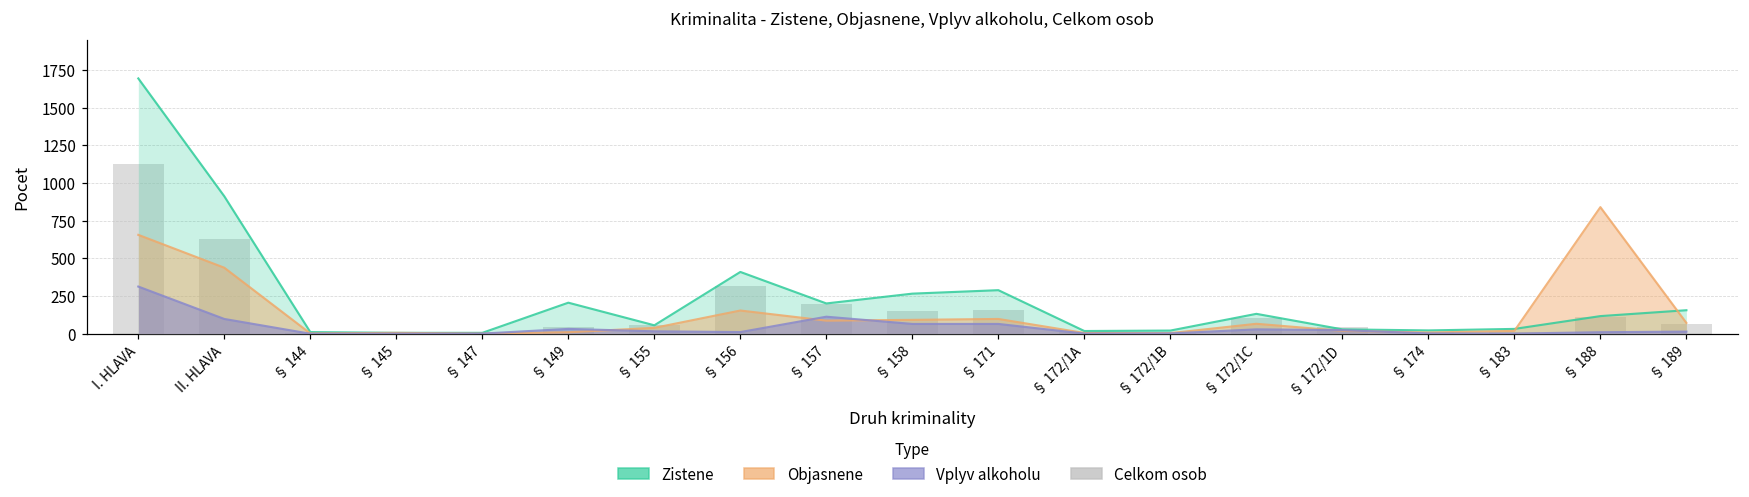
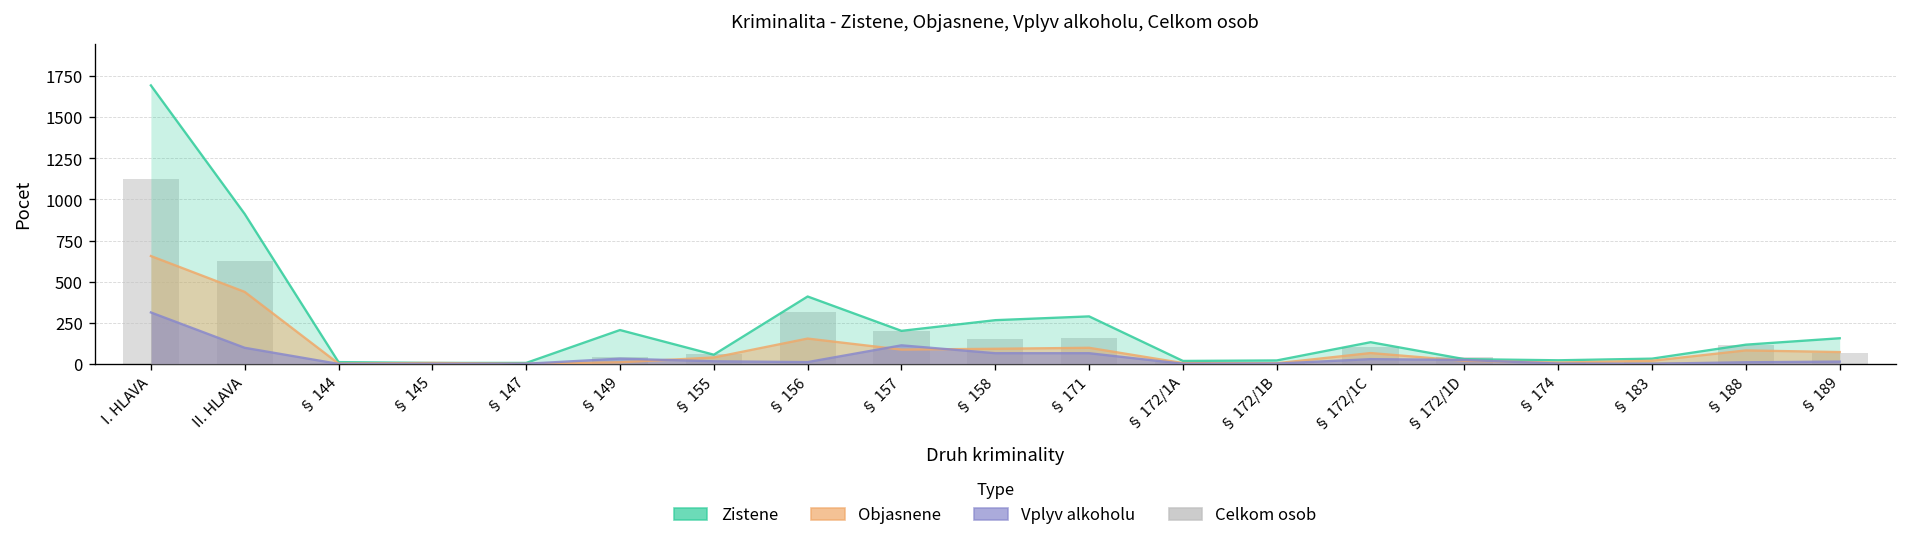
Objasnene, § 188: 840 -> 80
